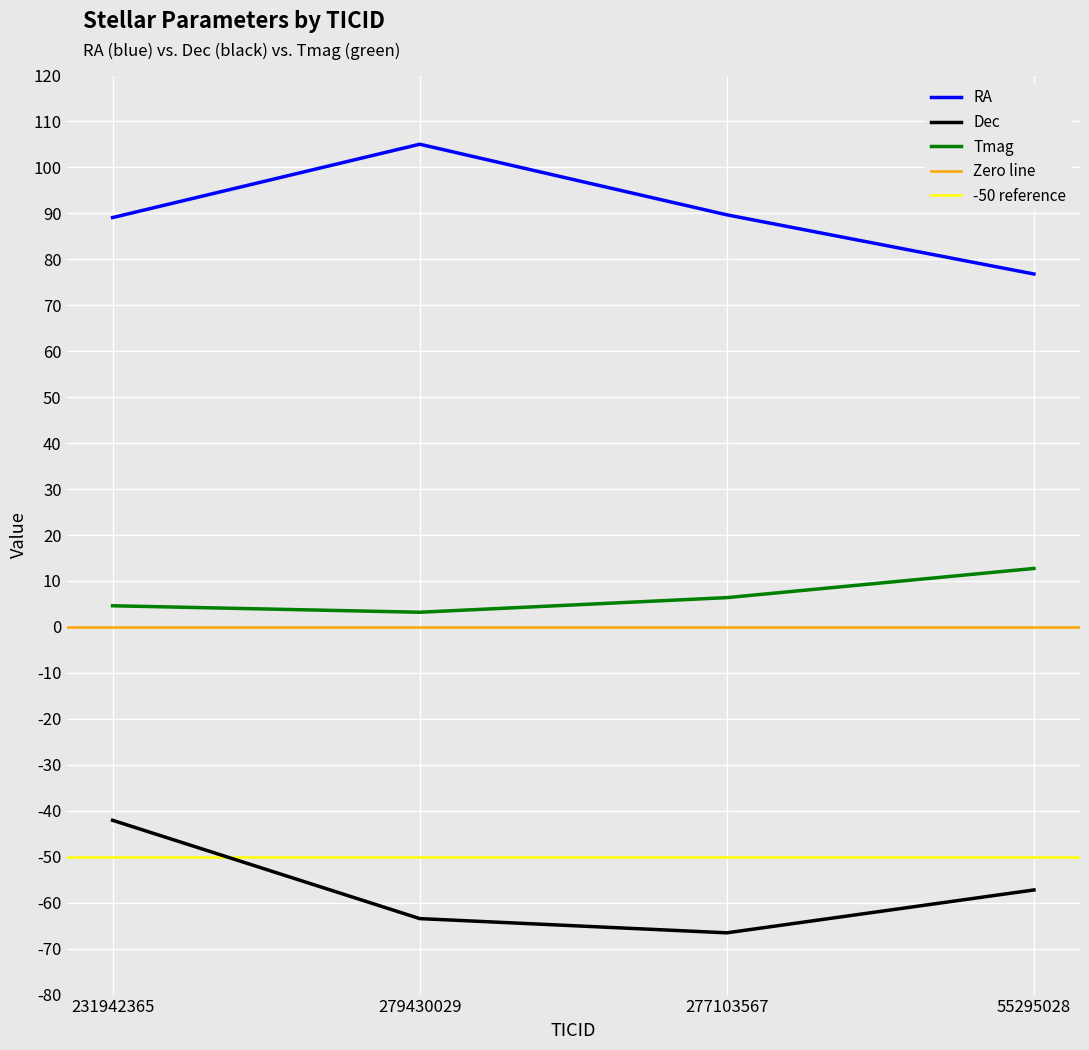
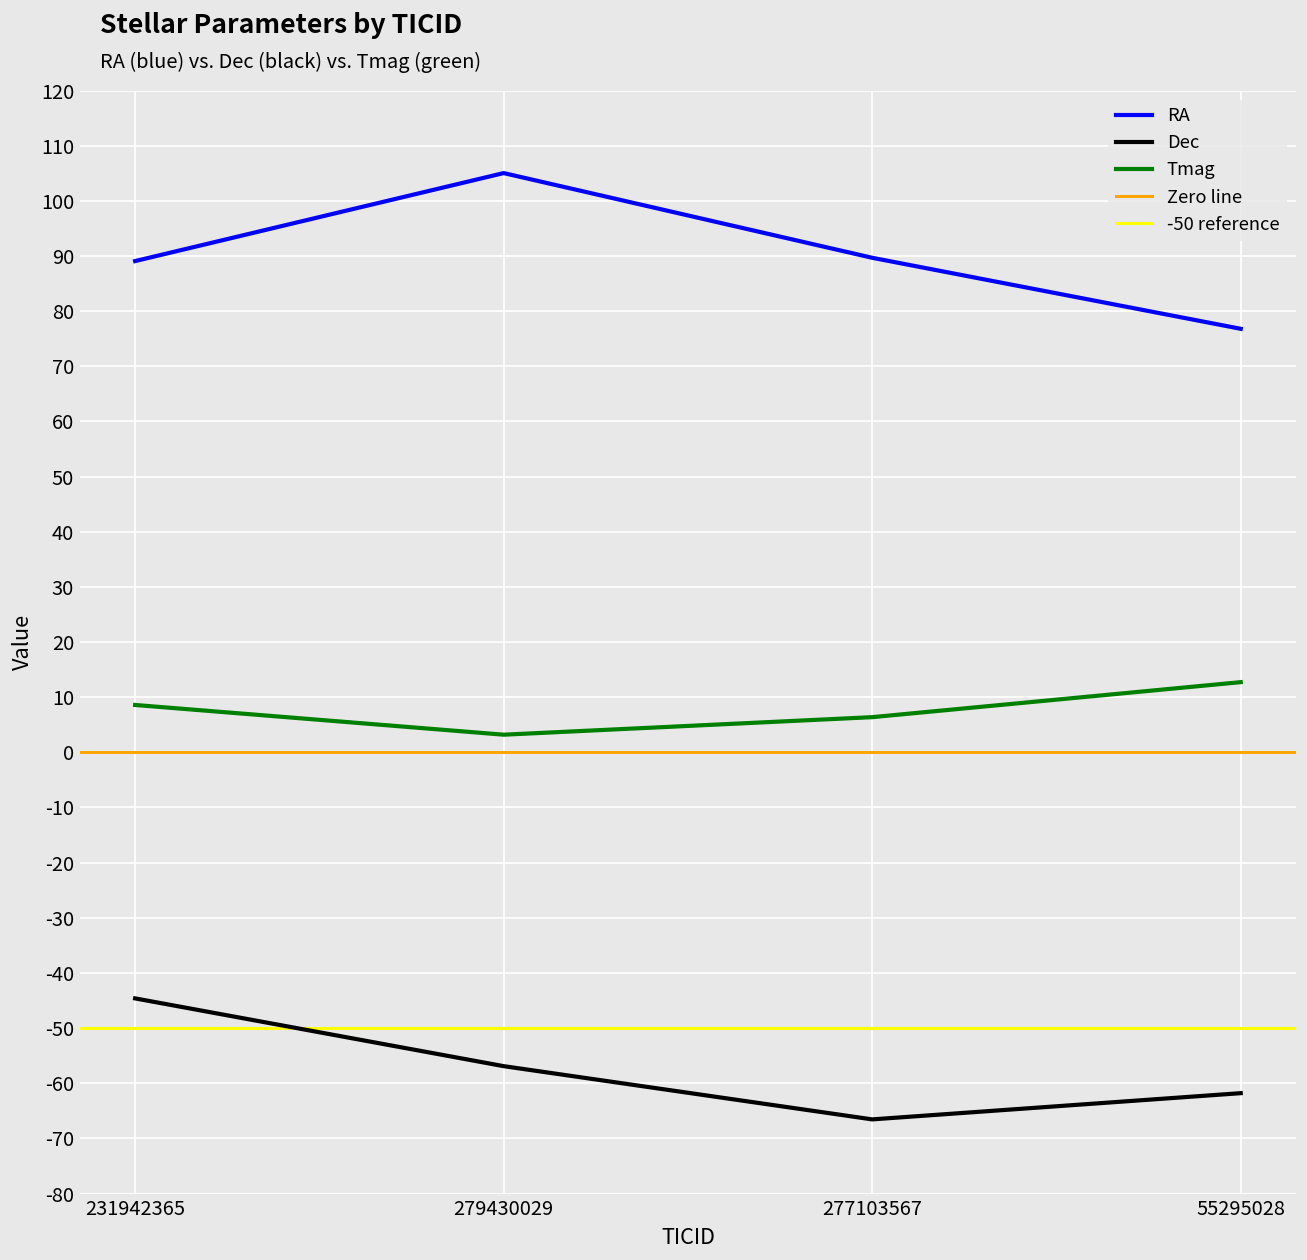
Dec, 231942365: -42 -> -45
Tmag, 231942365: 5 -> 9
Dec, 279430029: -63 -> -57
Dec, 55295028: -57 -> -62
